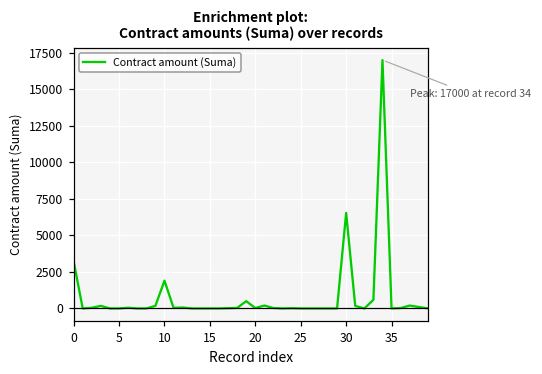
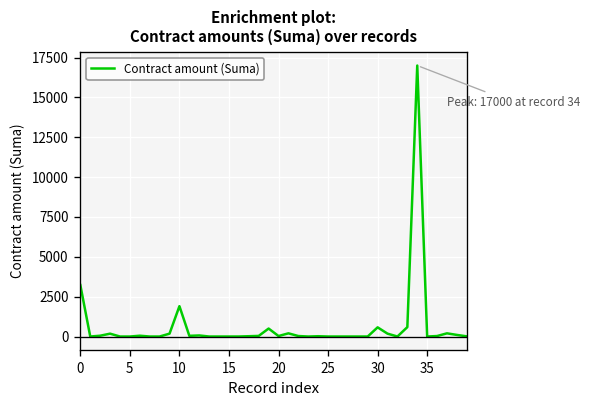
30: 6500 -> 600
